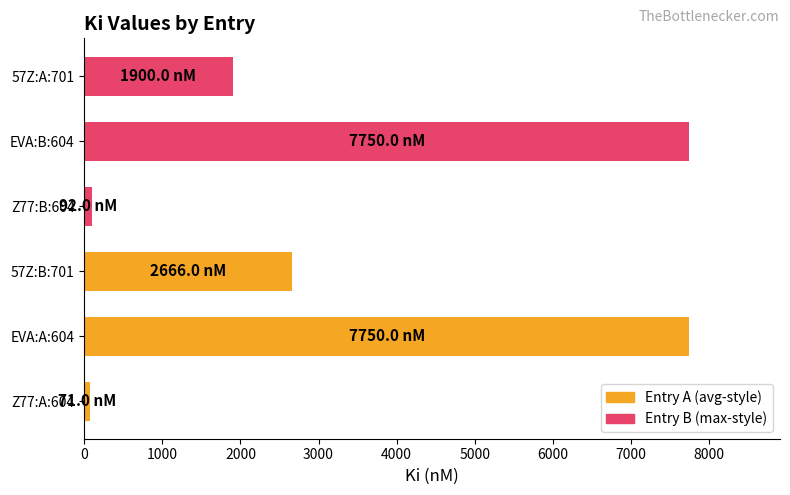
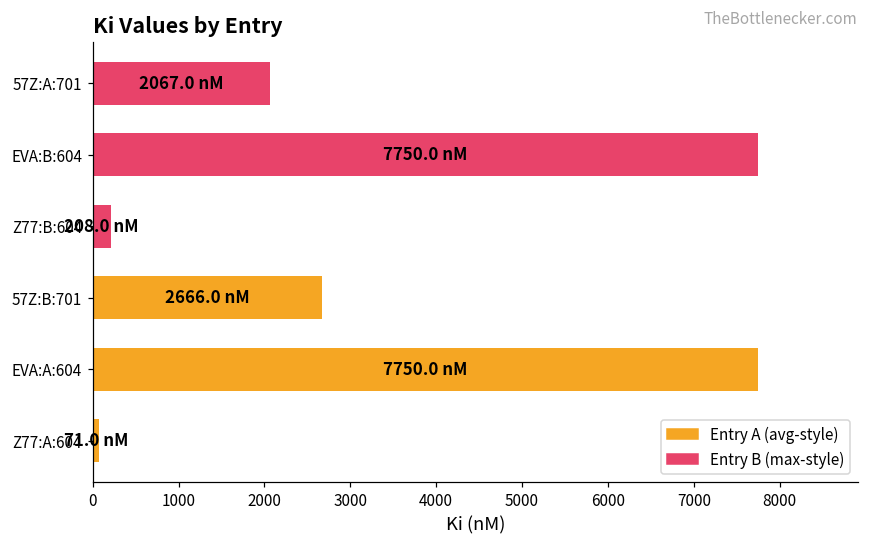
Entry B (max-style), 57Z:A:701: 1900.0 -> 2067.0
Entry B (max-style), Z77:B:604: 92.0 -> 208.0
